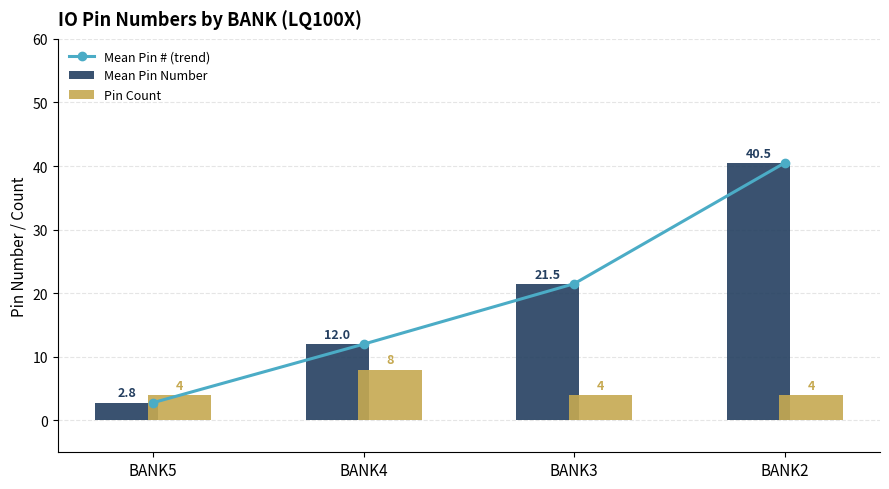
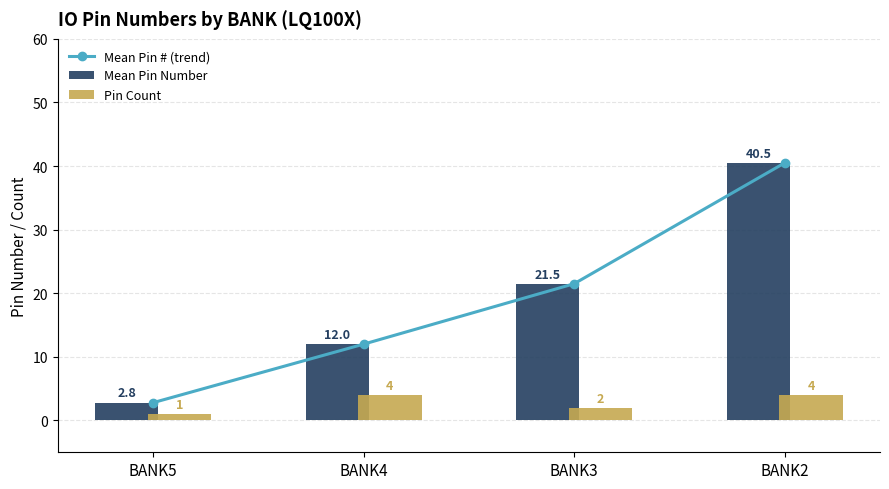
Pin Count, BANK5: 4 -> 1
Pin Count, BANK4: 8 -> 4
Pin Count, BANK3: 4 -> 2
